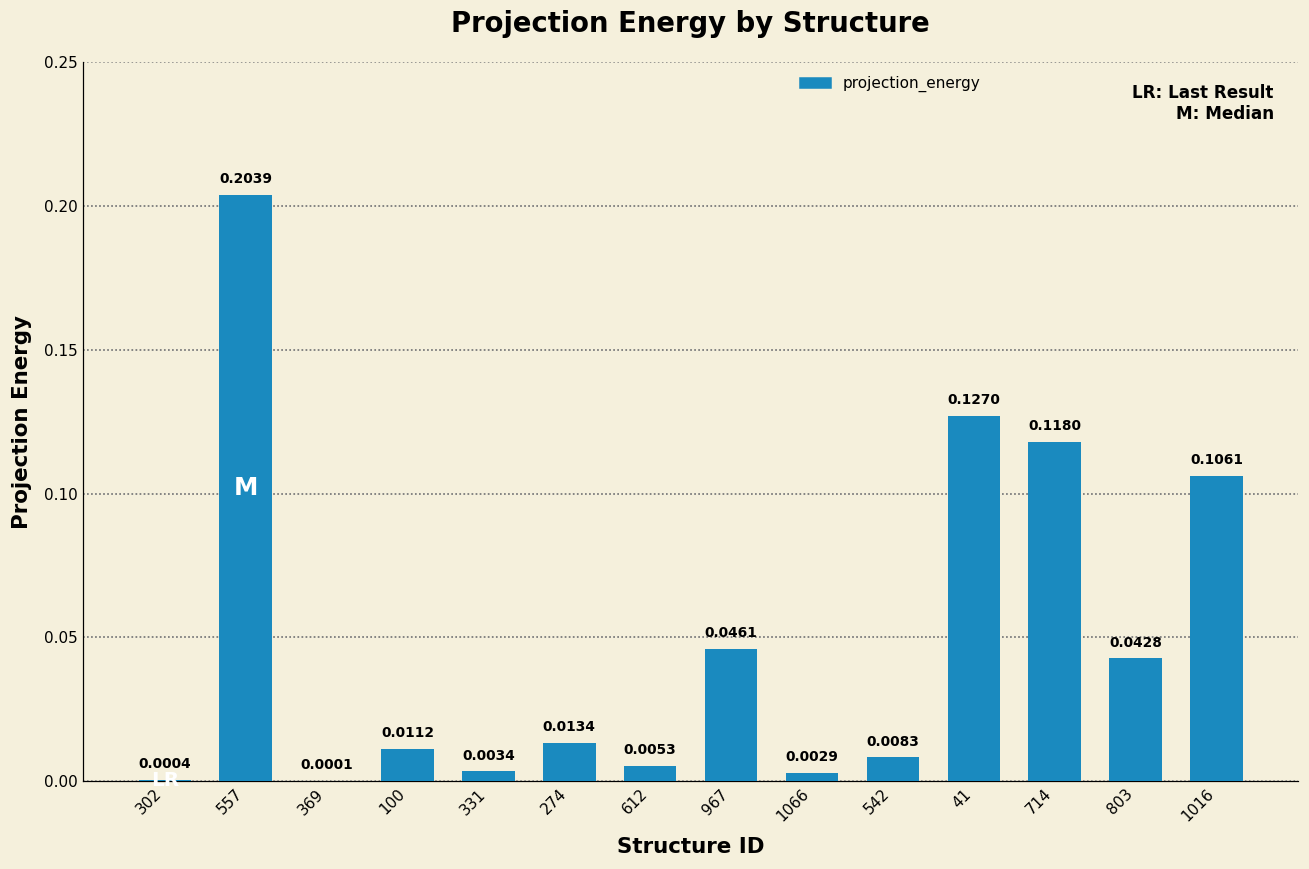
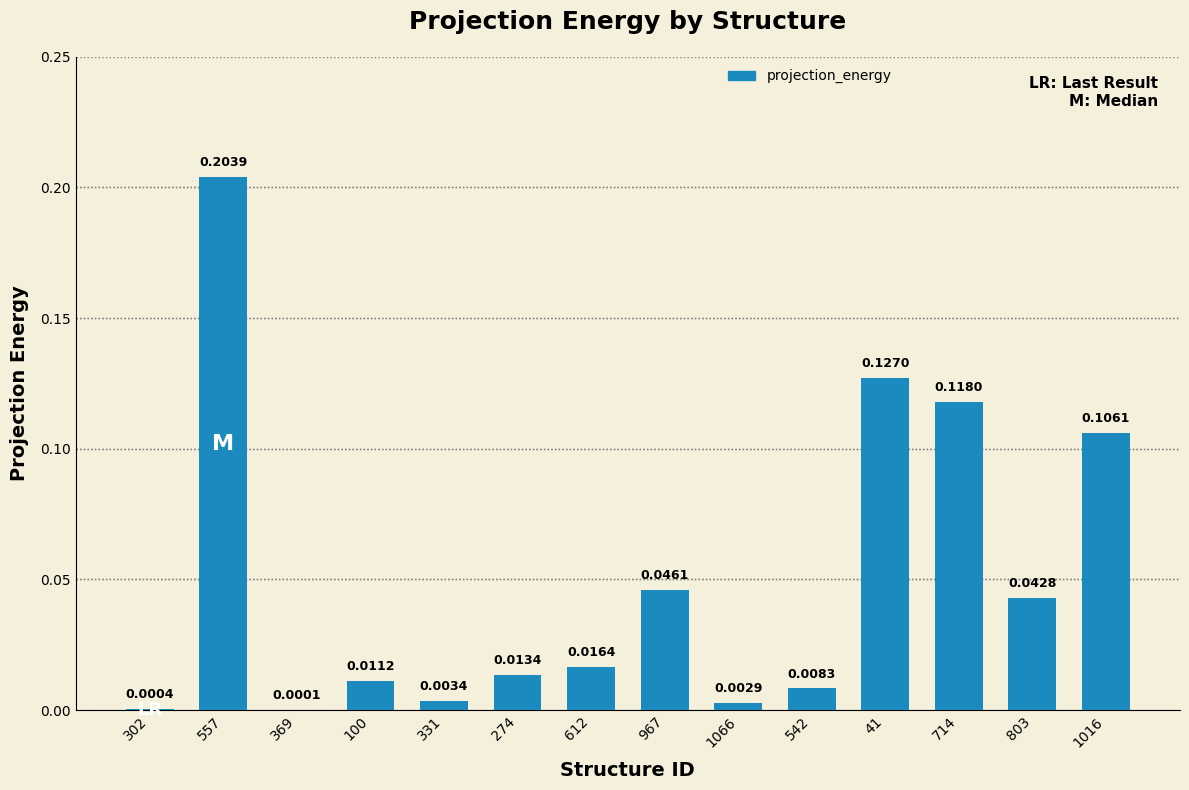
612: 0.0053 -> 0.0164
